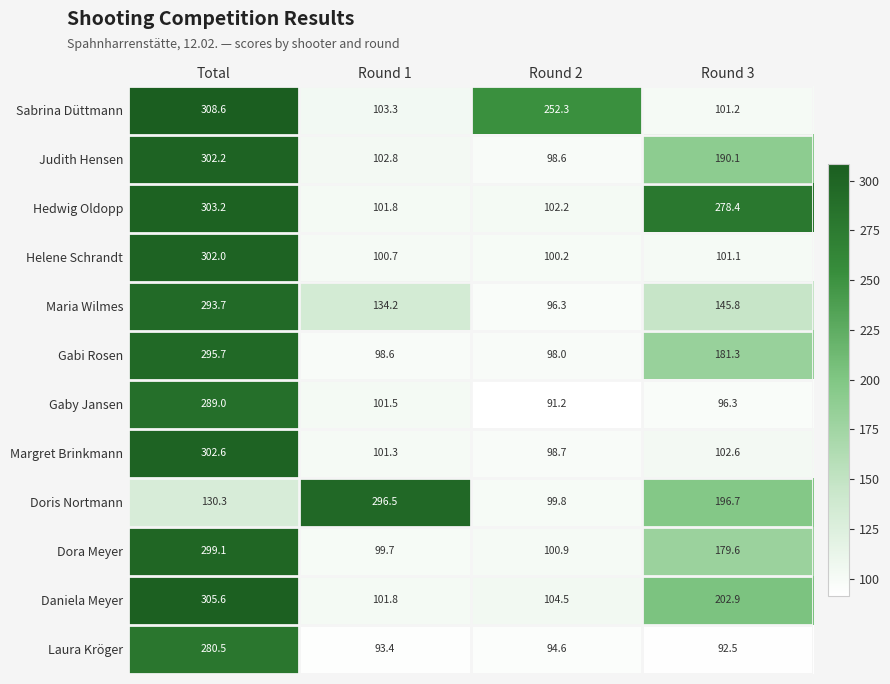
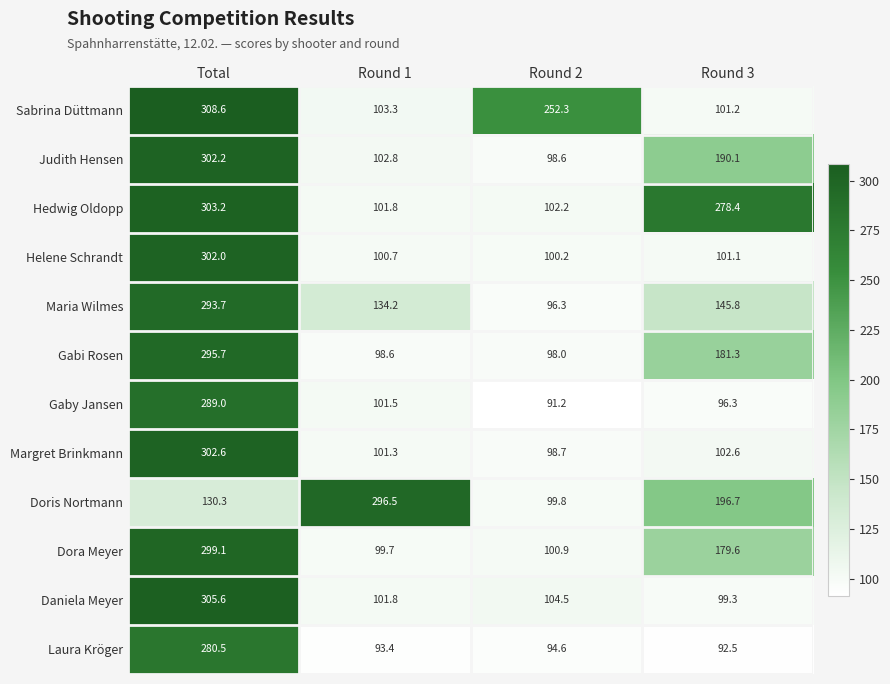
Daniela Meyer, Round 3: 202.9 -> 99.3
